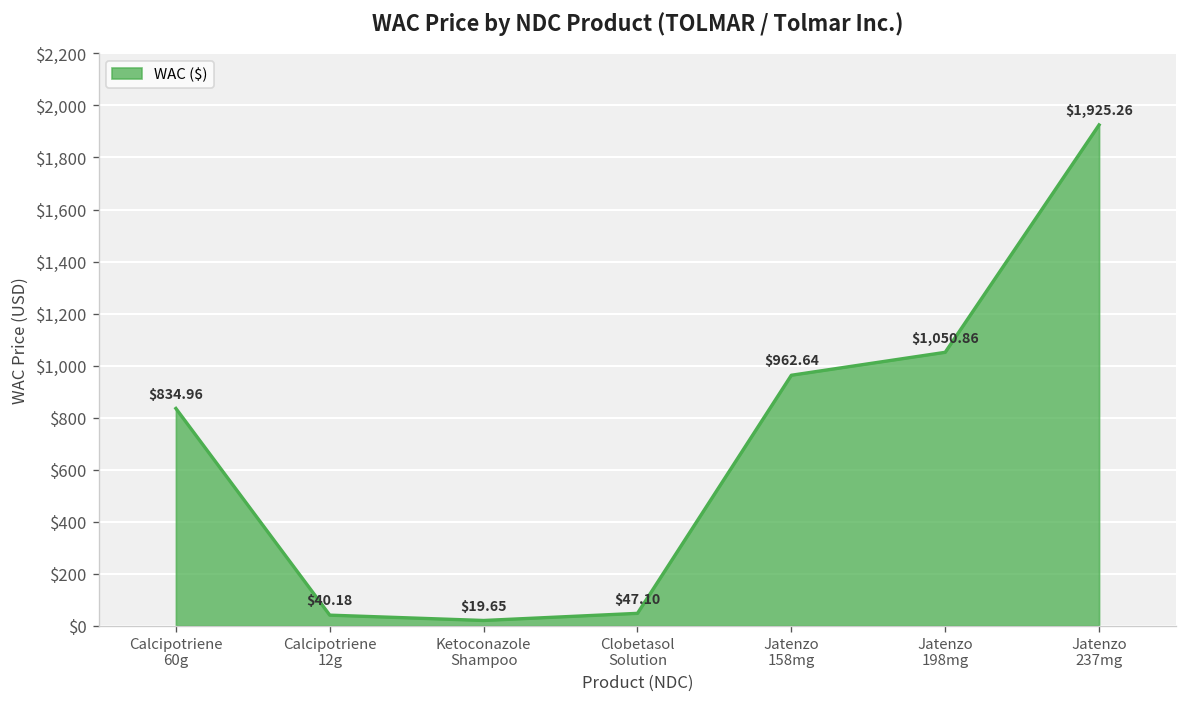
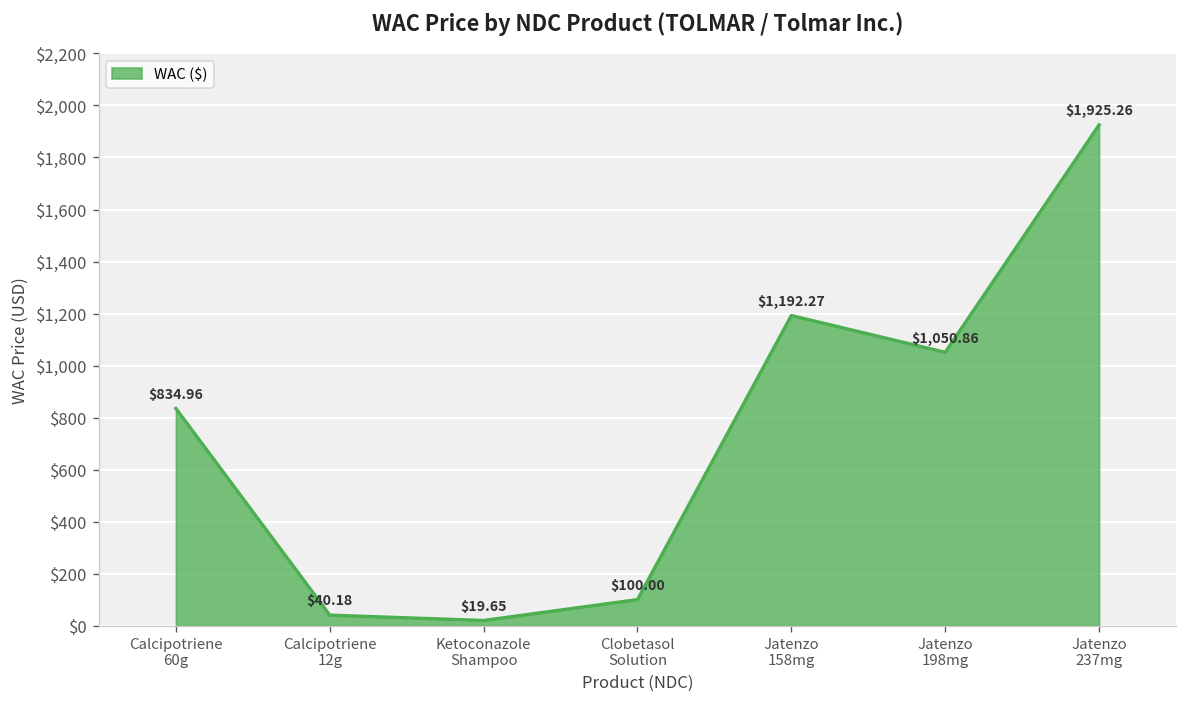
Clobetasol Solution: $47.10 -> $100.00
Jatenzo 158mg: $962.64 -> $1,192.27
